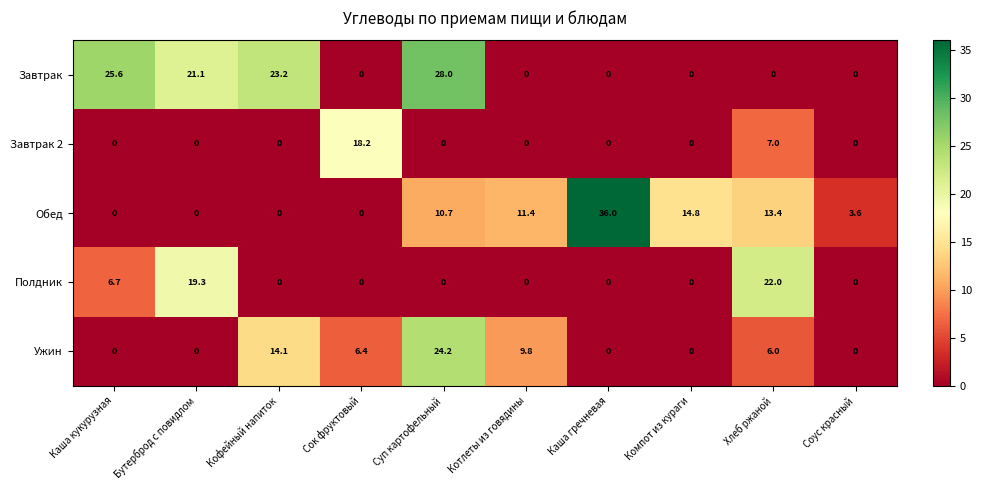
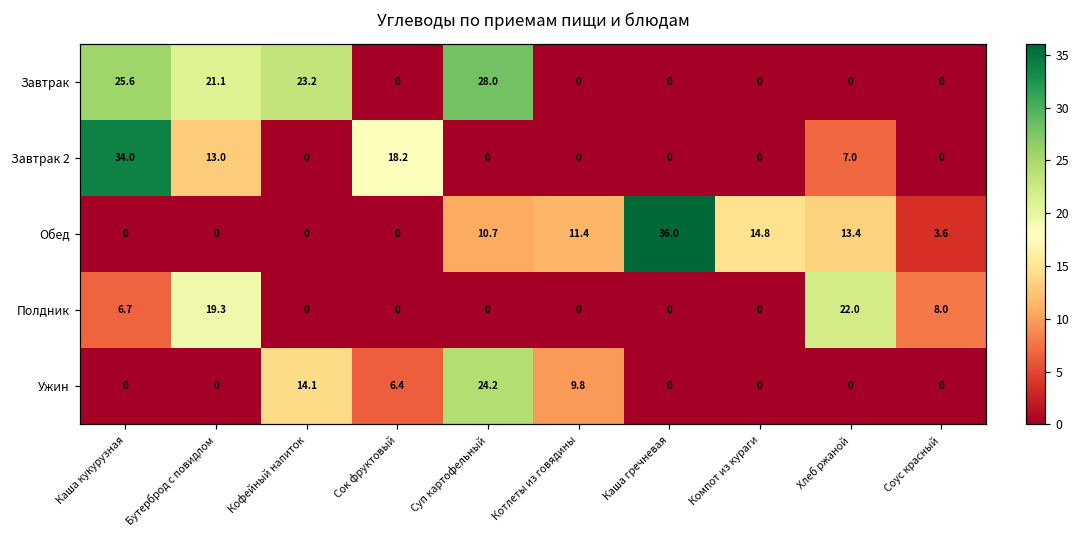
Завтрак 2, Каша кукурузная: 0 -> 34.0
Завтрак 2, Бутерброд с повидлом: 0 -> 13.0
Полдник, Соус красный: 0 -> 8.0
Ужин, Хлеб ржаной: 6.0 -> 0
